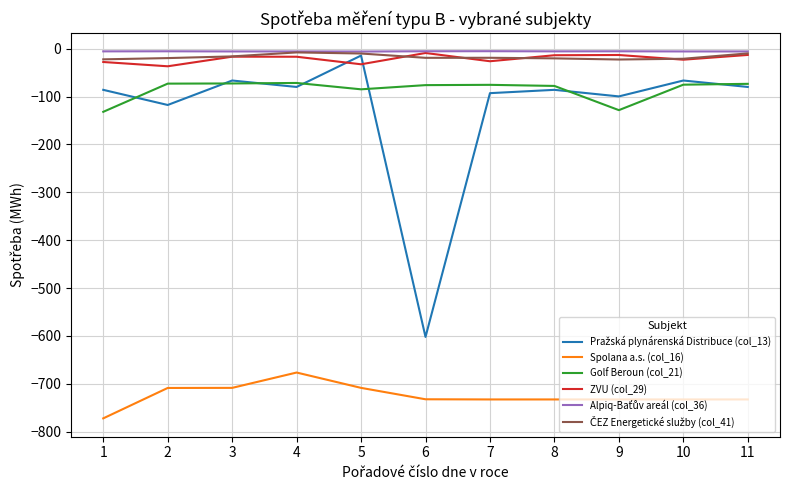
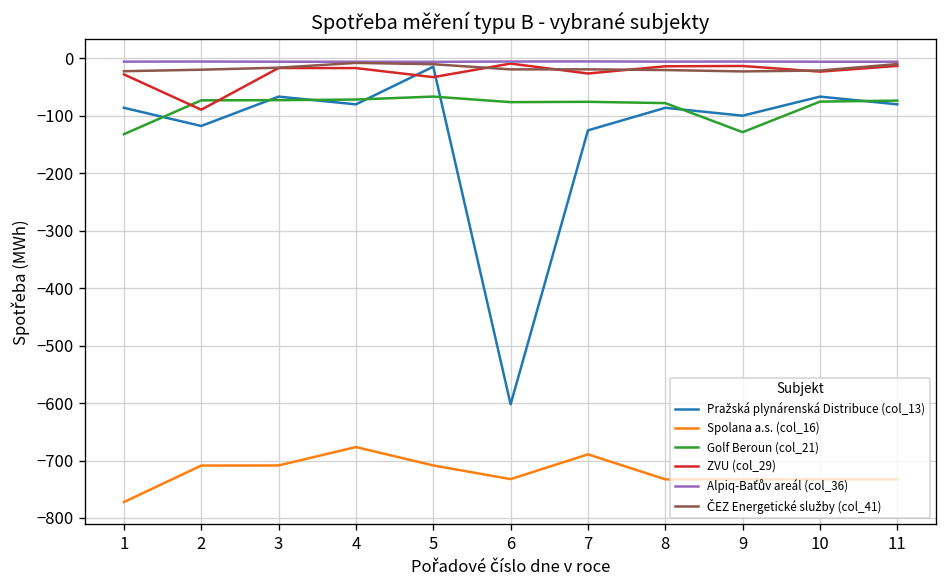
ZVU (col_29), 2: -40 -> -90
Golf Beroun (col_21), 5: -80 -> -70
Pražská plynárenská Distribuce (col_13), 7: -90 -> -130
Spolana a.s. (col_16), 7: -730 -> -690
